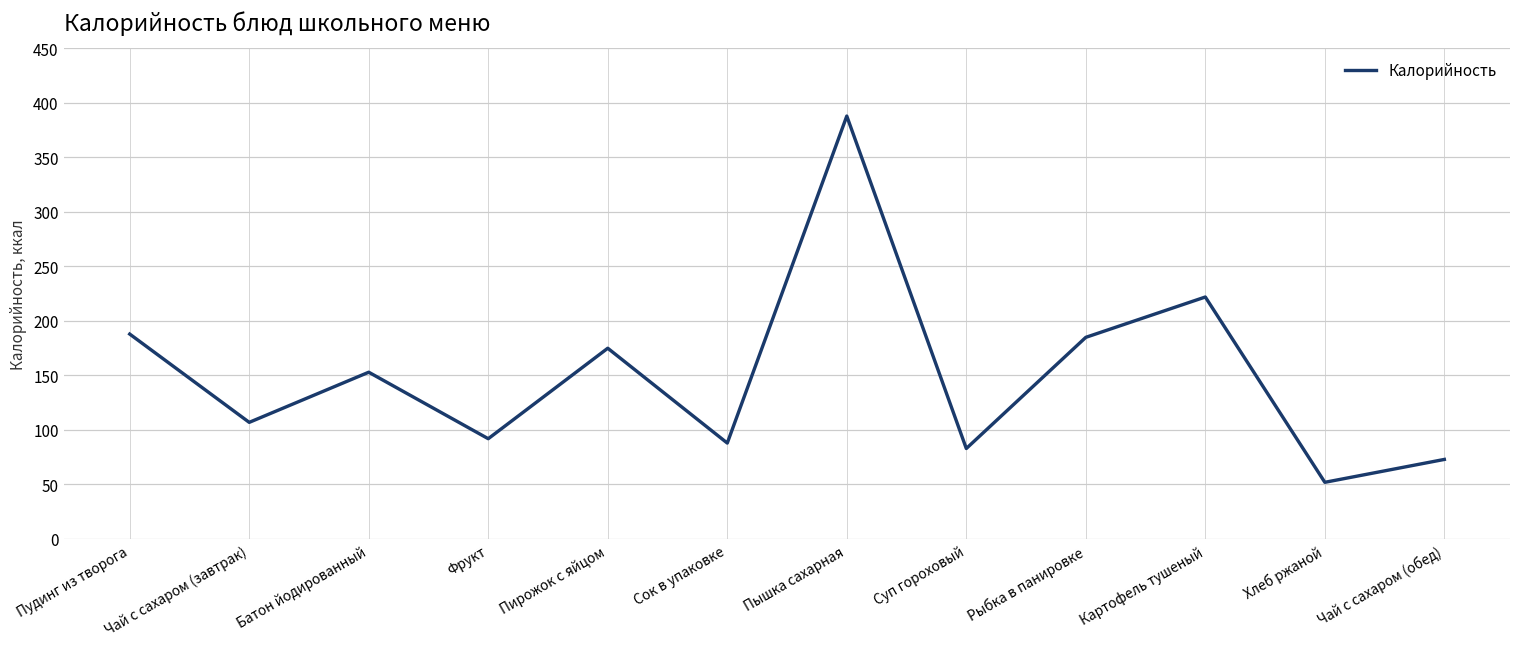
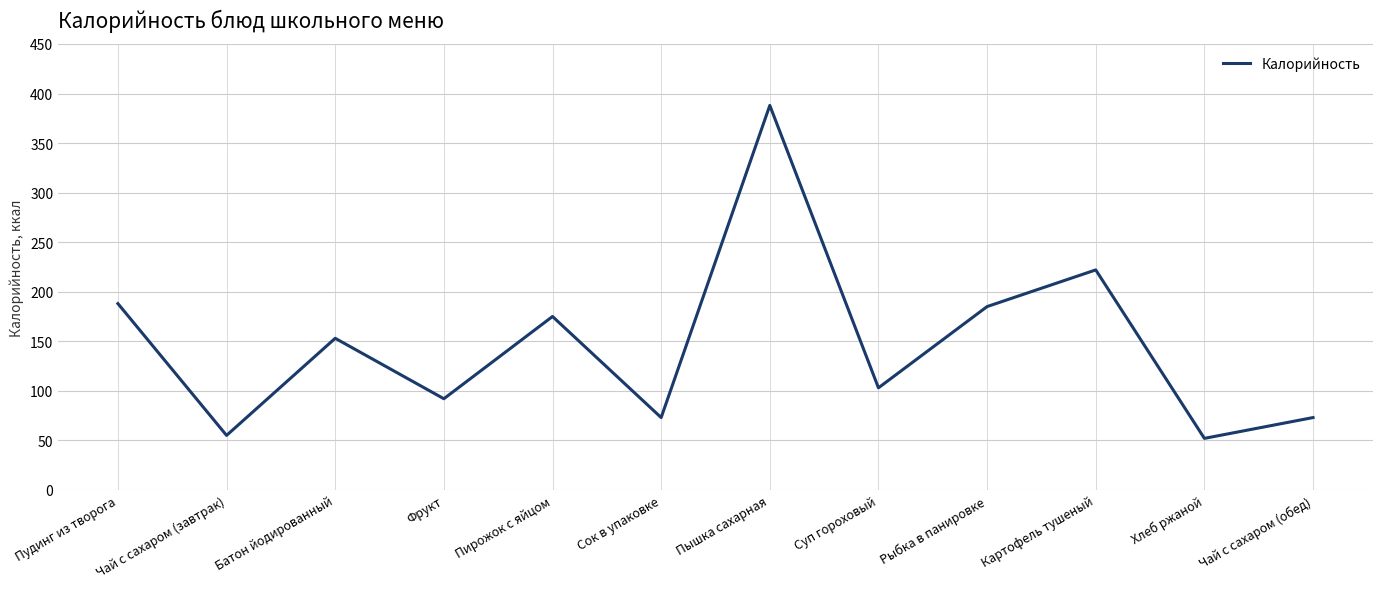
Чай с сахаром (завтрак): 110 -> 60
Сок в упаковке: 90 -> 70
Суп гороховый: 80 -> 100
